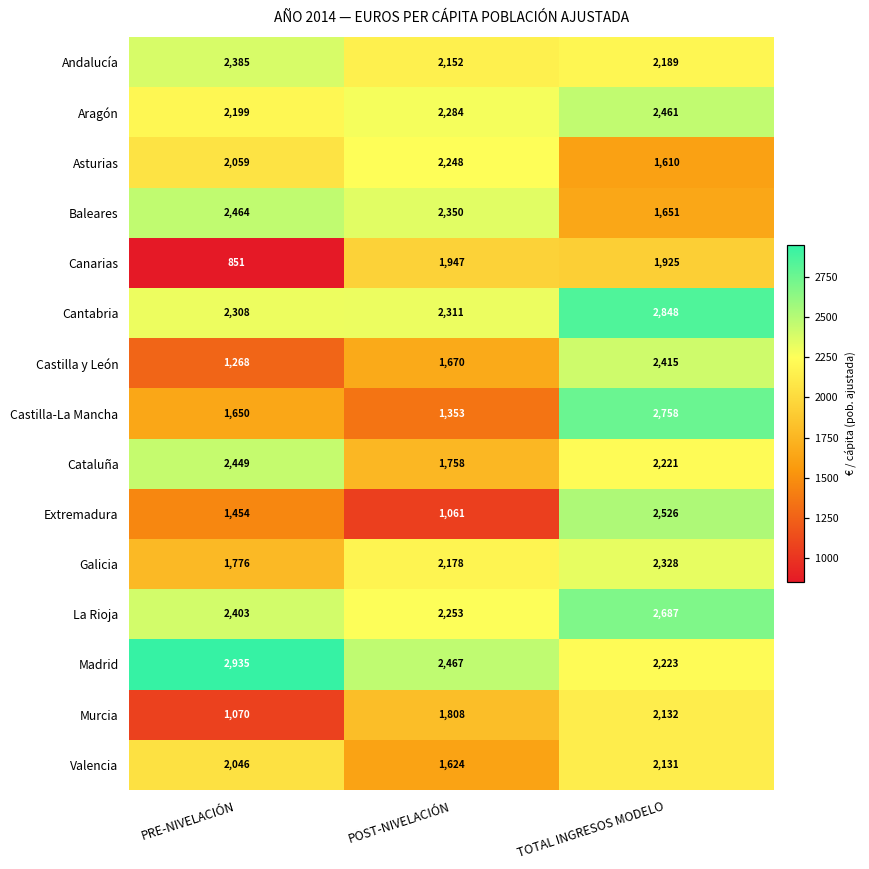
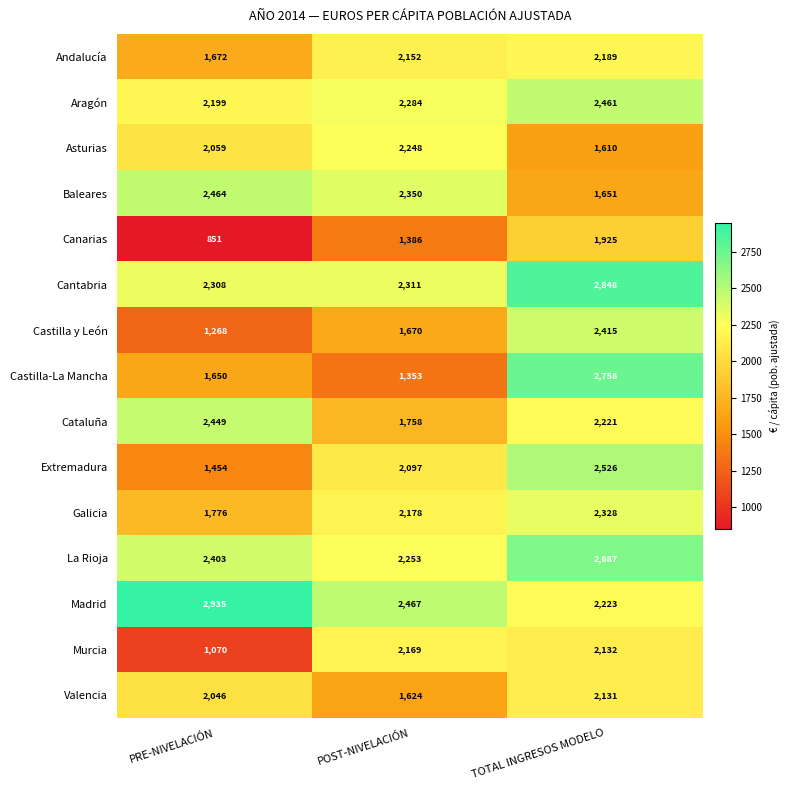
Andalucía, PRE-NIVELACIÓN: 2,385 -> 1,672
Canarias, POST-NIVELACIÓN: 1,947 -> 1,386
Extremadura, POST-NIVELACIÓN: 1,061 -> 2,097
Murcia, POST-NIVELACIÓN: 1,808 -> 2,169
